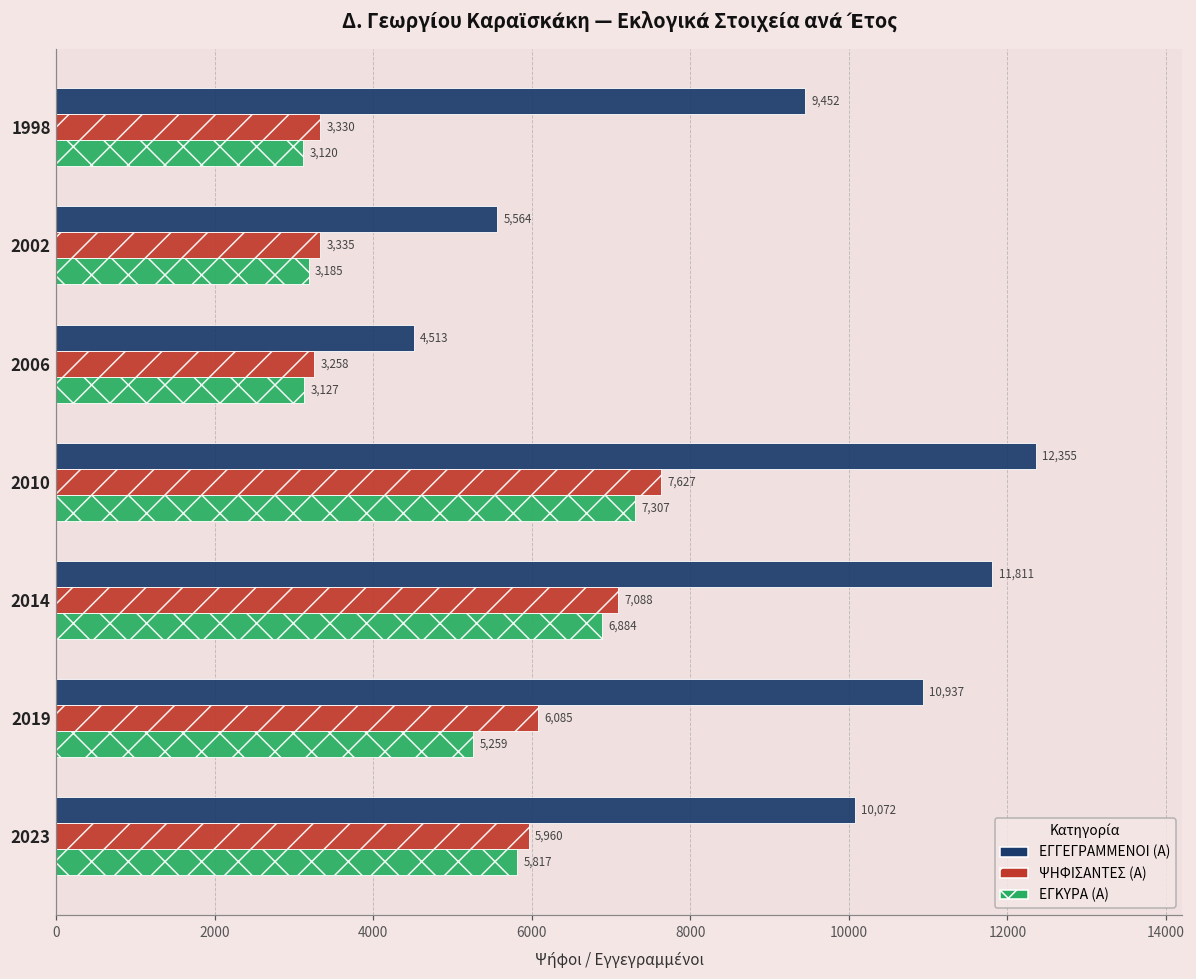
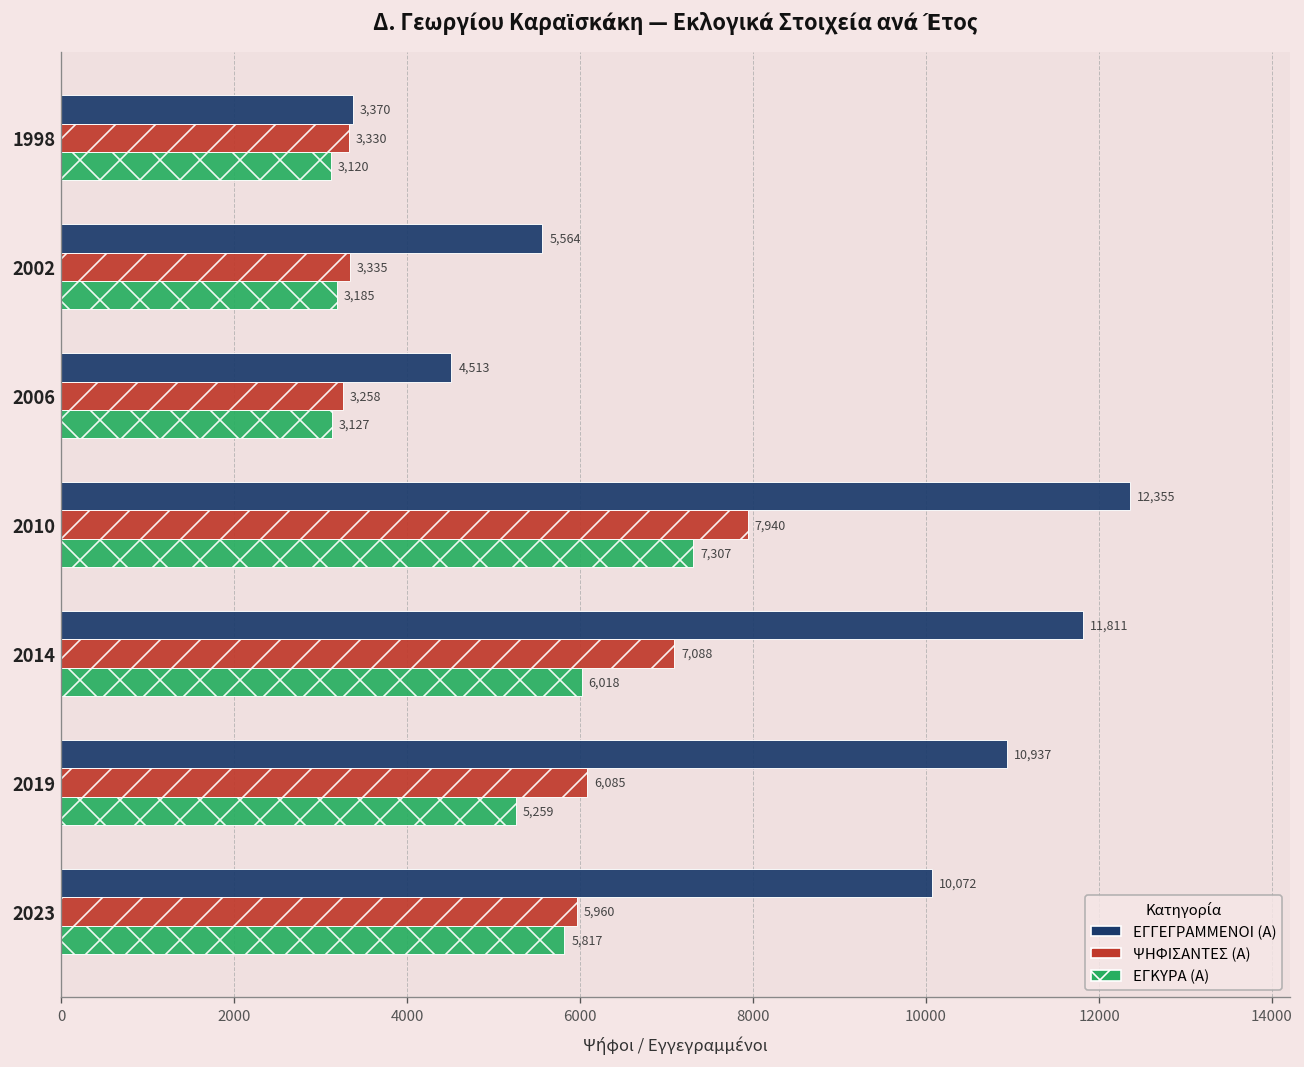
ΕΓΓΕΓΡΑΜΜΕΝΟΙ (Α), 1998: 9,452 -> 3,370
ΨΗΦΙΣΑΝΤΕΣ (Α), 2010: 7,627 -> 7,940
ΕΓΚΥΡΑ (Α), 2014: 6,884 -> 6,018
